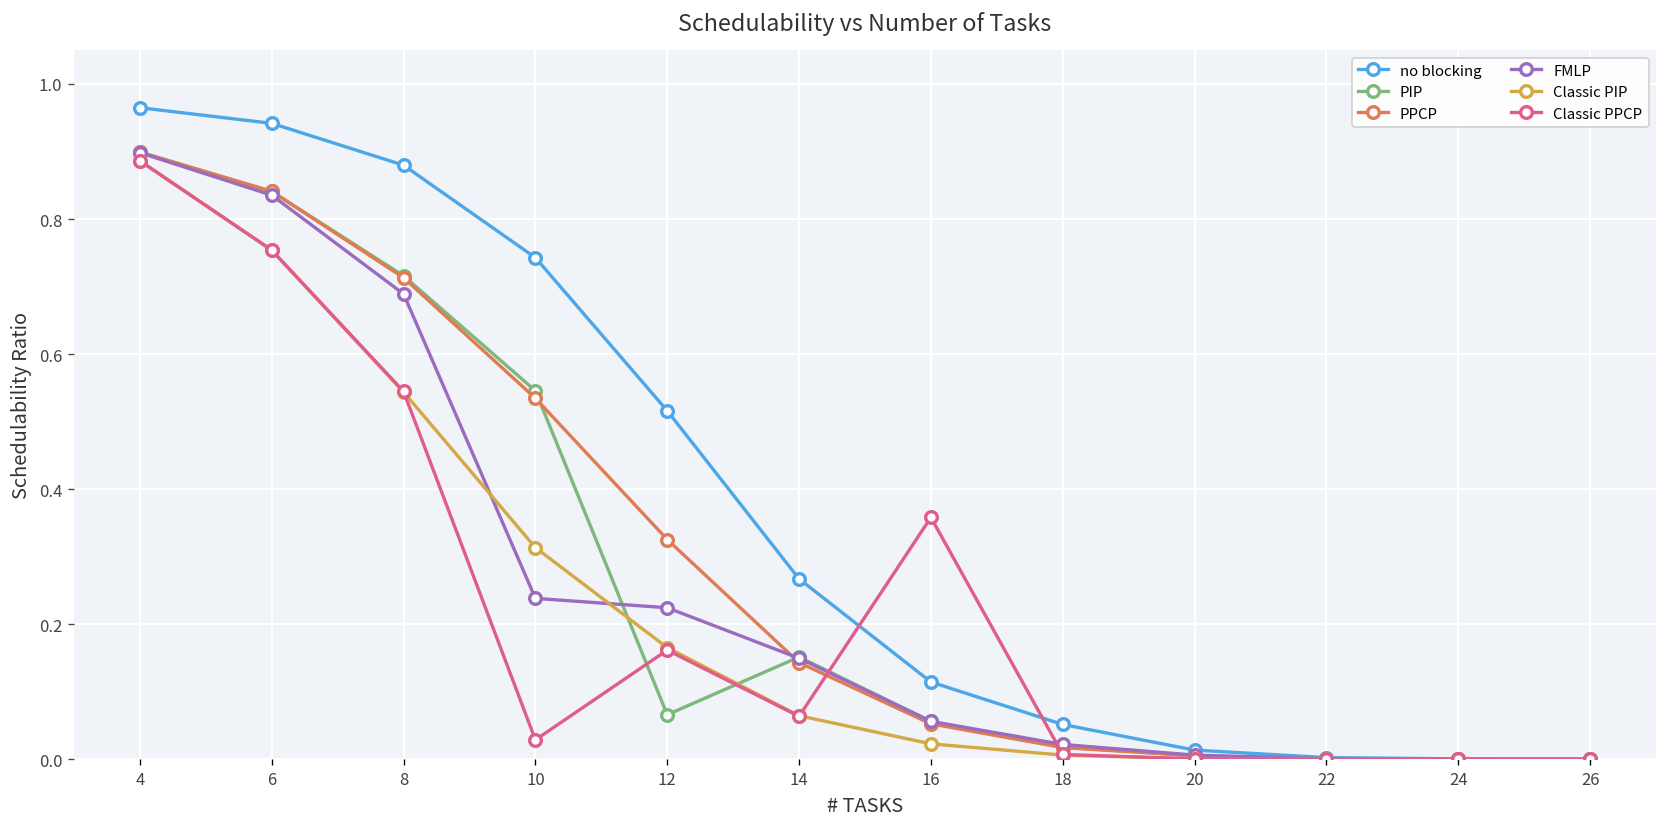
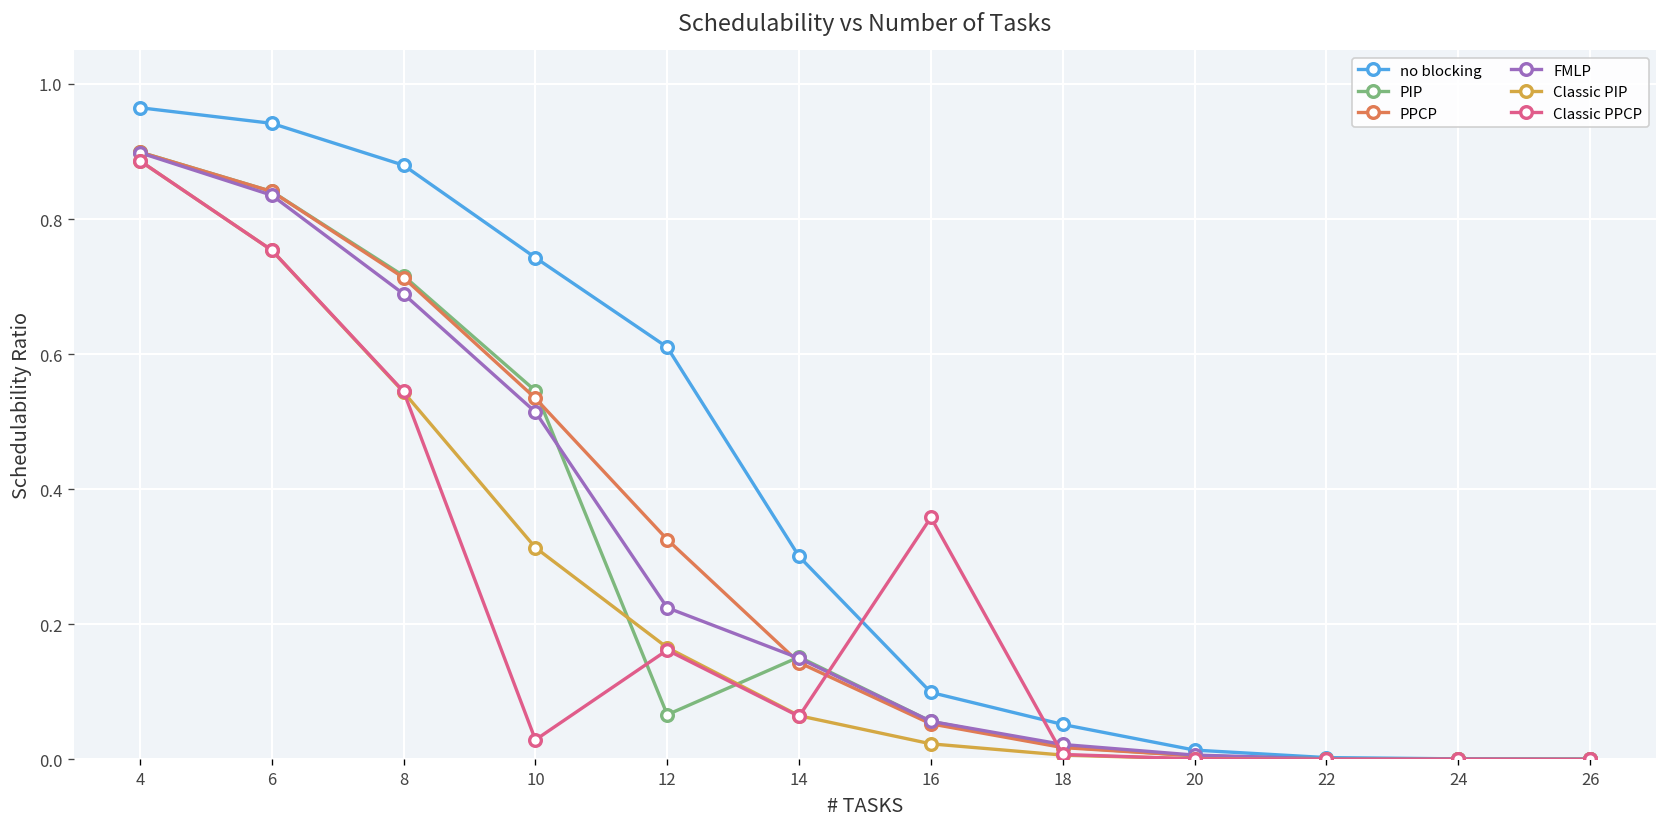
FMLP, 10: 0.24 -> 0.51
no blocking, 12: 0.52 -> 0.61
no blocking, 14: 0.27 -> 0.30
no blocking, 16: 0.11 -> 0.10
